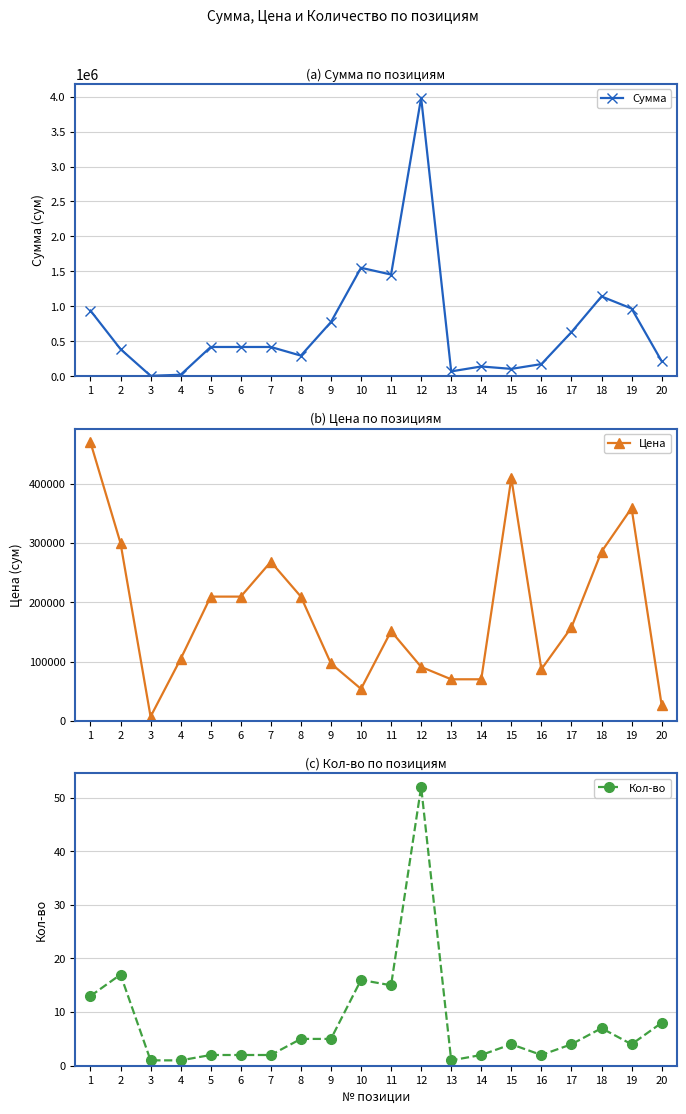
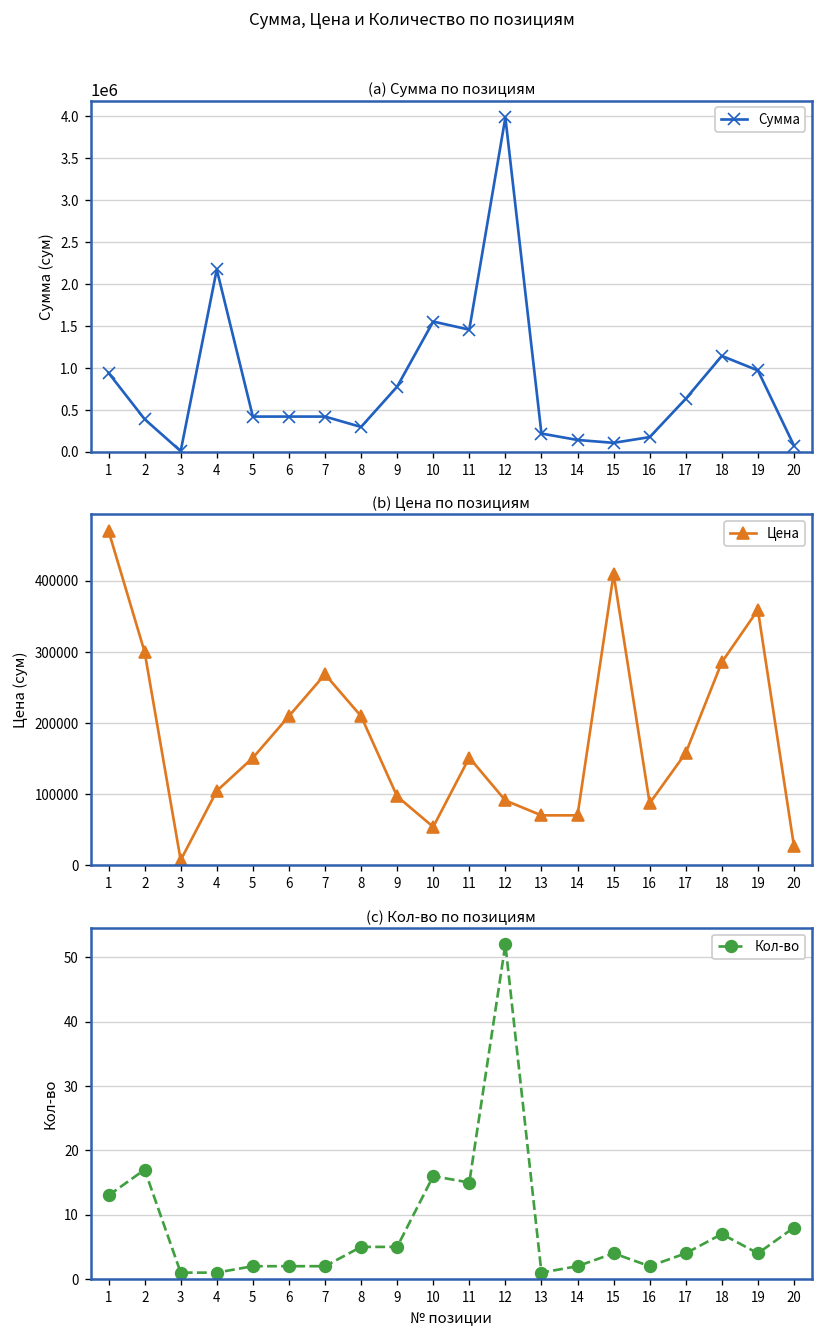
(a) Сумма по позициям, 4: 0 -> 2200000
(a) Сумма по позициям, 13: 100000 -> 200000
(a) Сумма по позициям, 20: 200000 -> 100000
(b) Цена по позициям, 5: 210000 -> 150000
